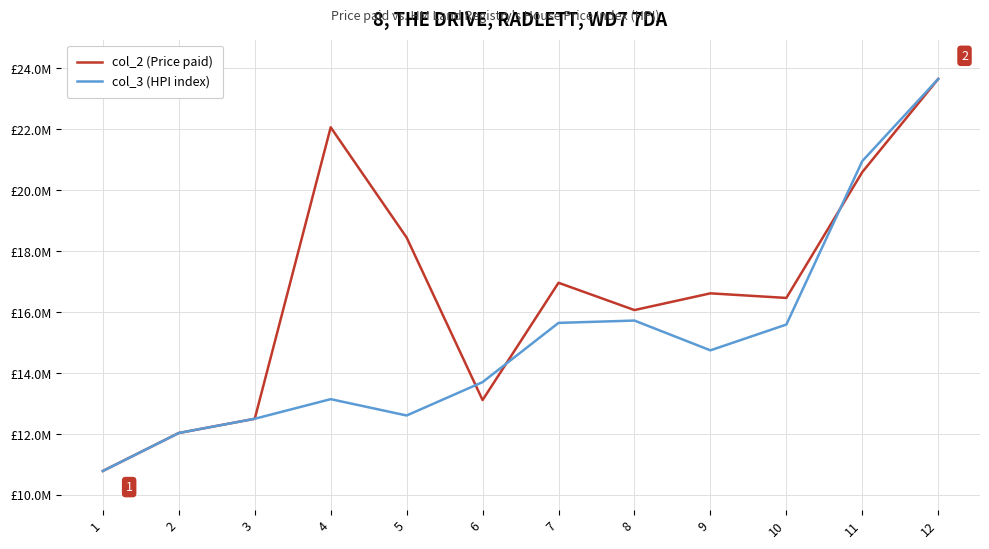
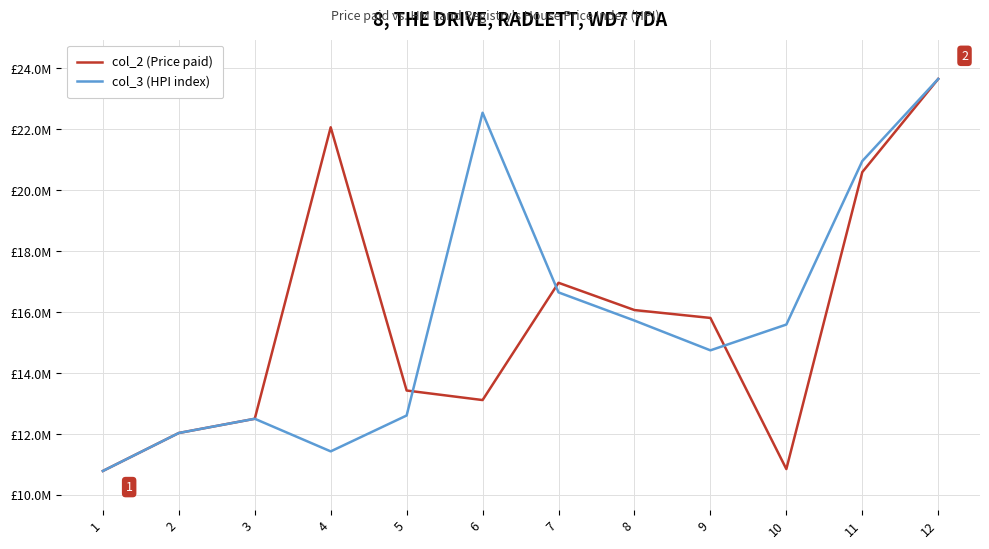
col_3 (HPI index), 4: £13200000 -> £11400000
col_2 (Price paid), 5: £18500000 -> £13400000
col_3 (HPI index), 6: £13700000 -> £22500000
col_3 (HPI index), 7: £15700000 -> £16700000
col_2 (Price paid), 9: £16600000 -> £15800000
col_2 (Price paid), 10: £16500000 -> £10900000
